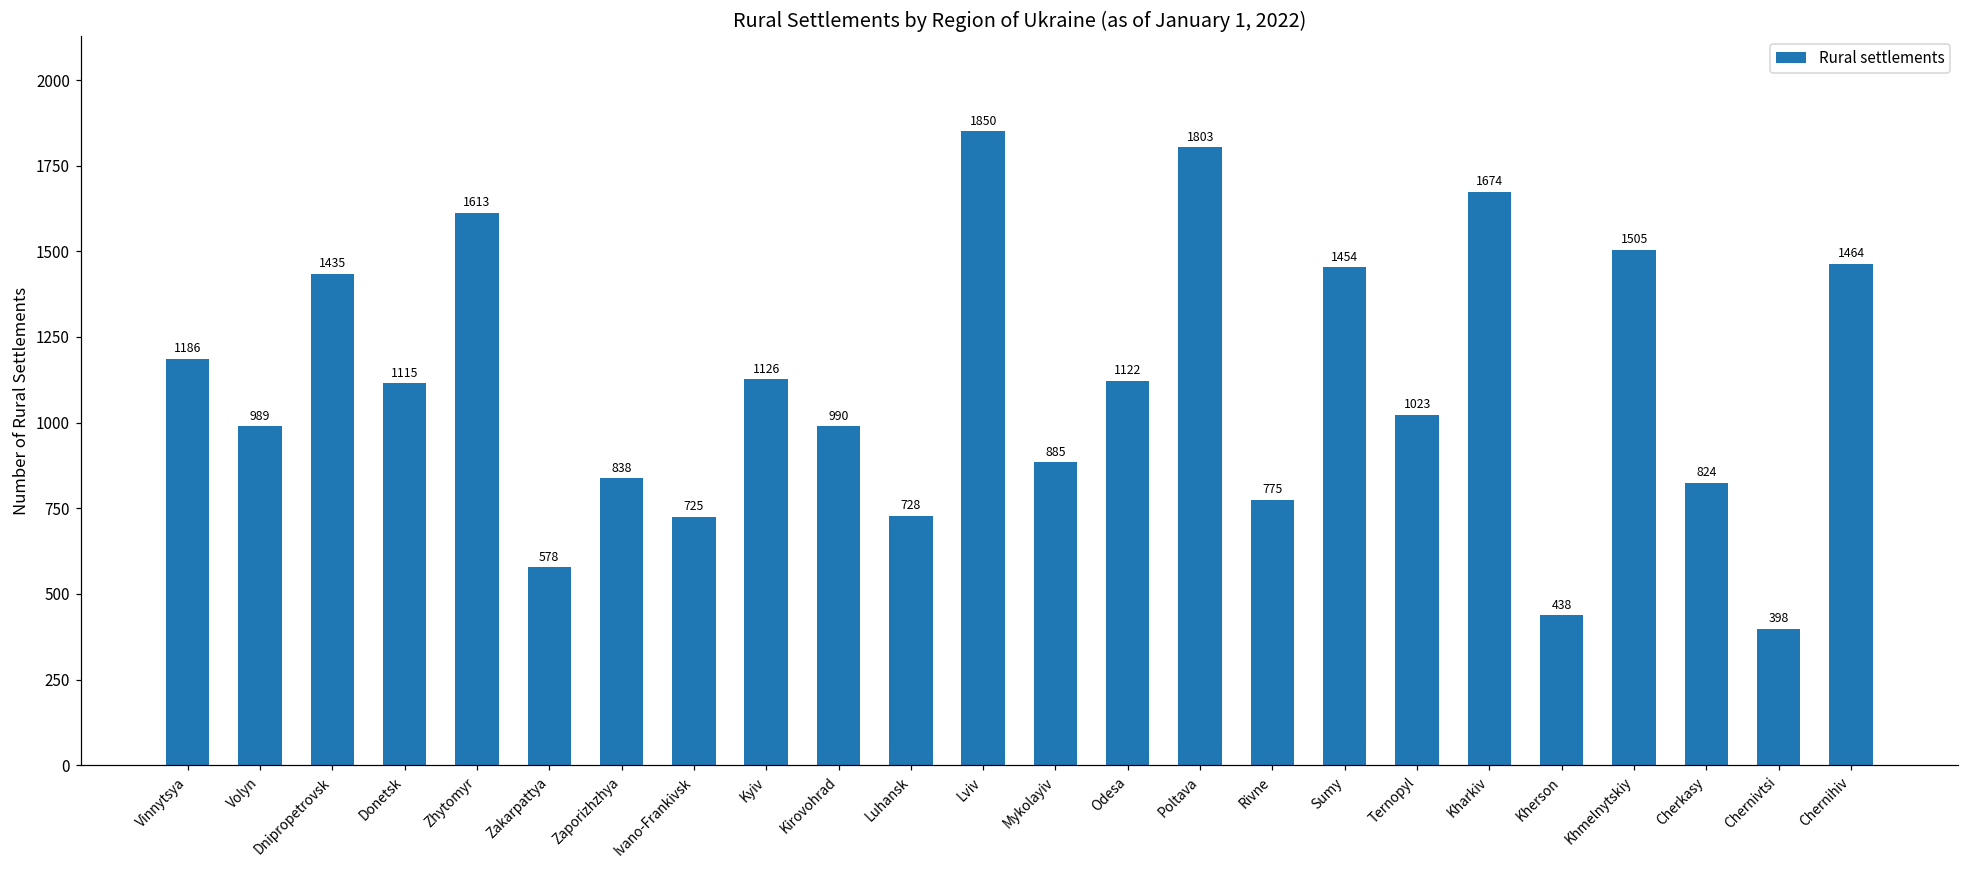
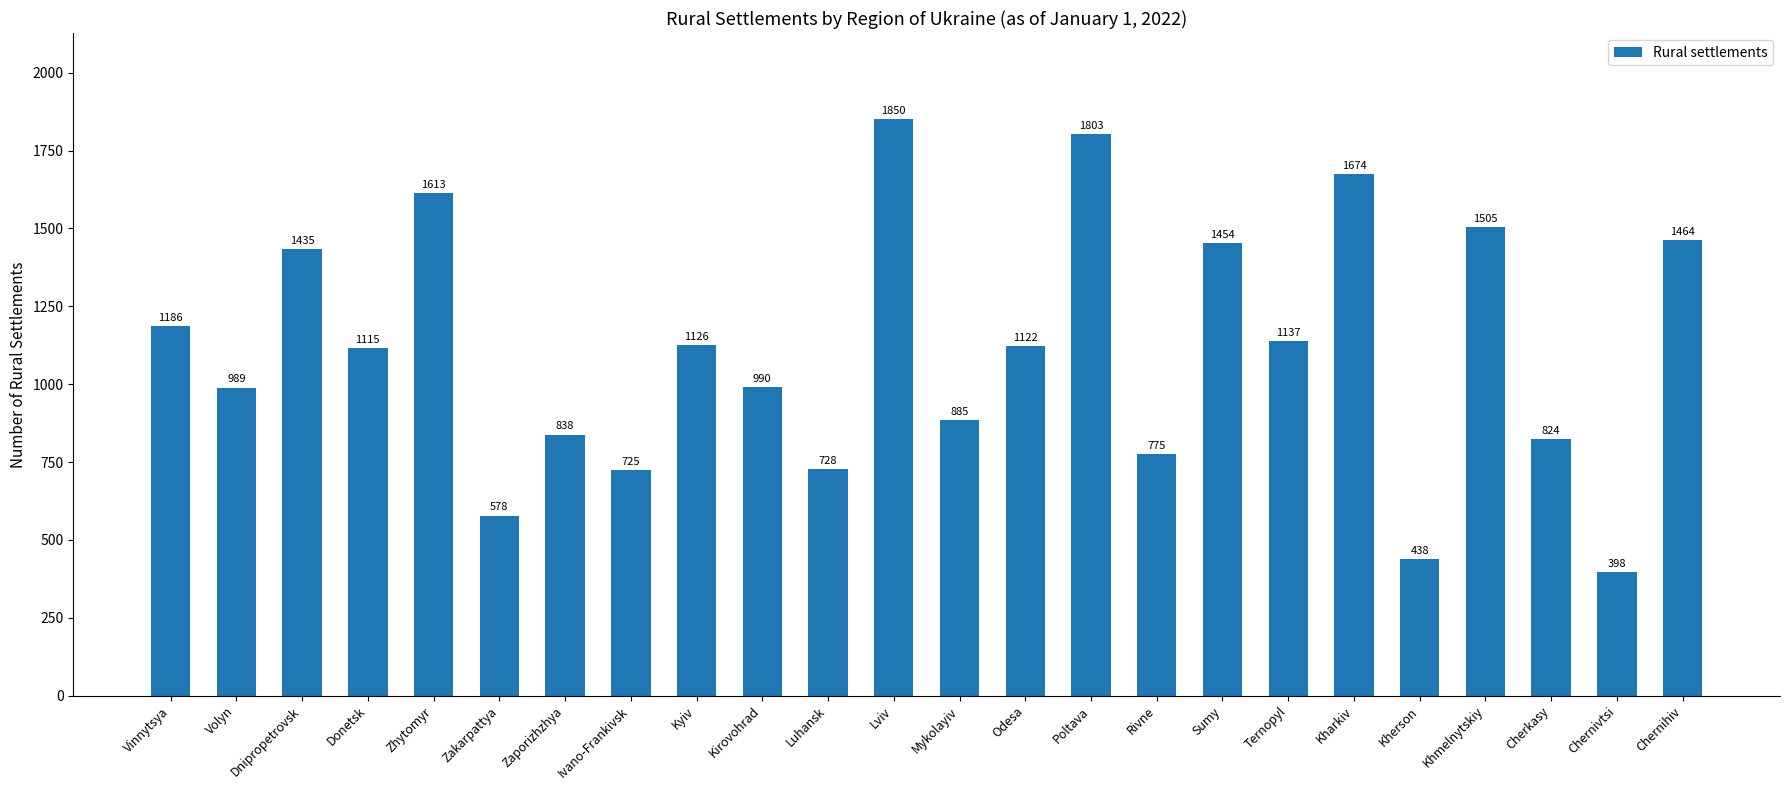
Ternopyl: 1023 -> 1137
